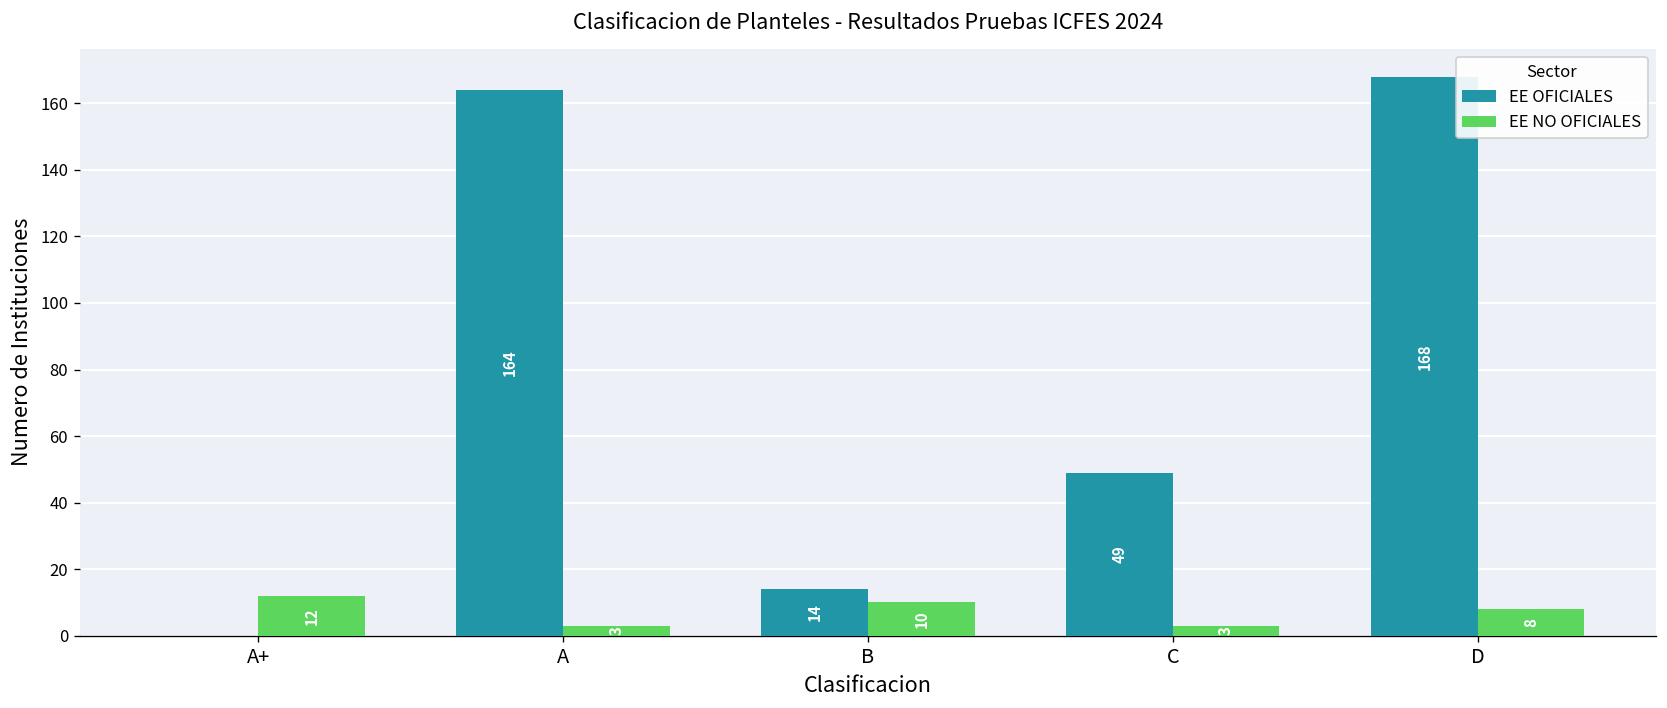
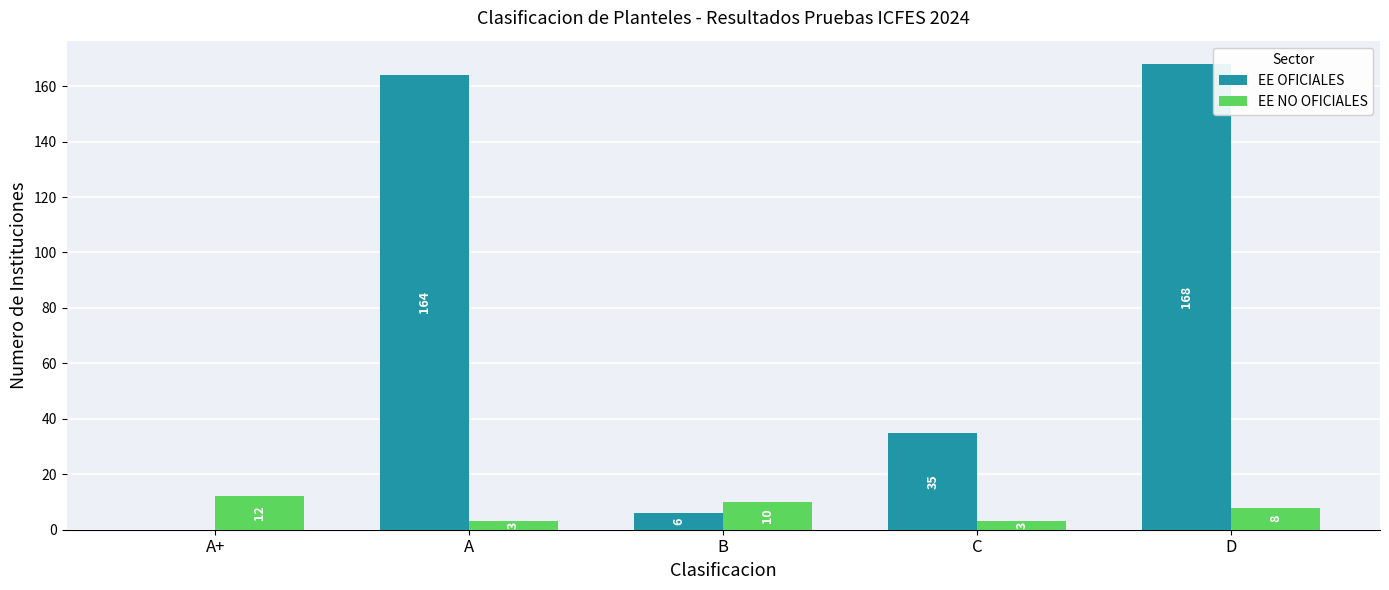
EE OFICIALES, B: 14 -> 6
EE OFICIALES, C: 49 -> 35
